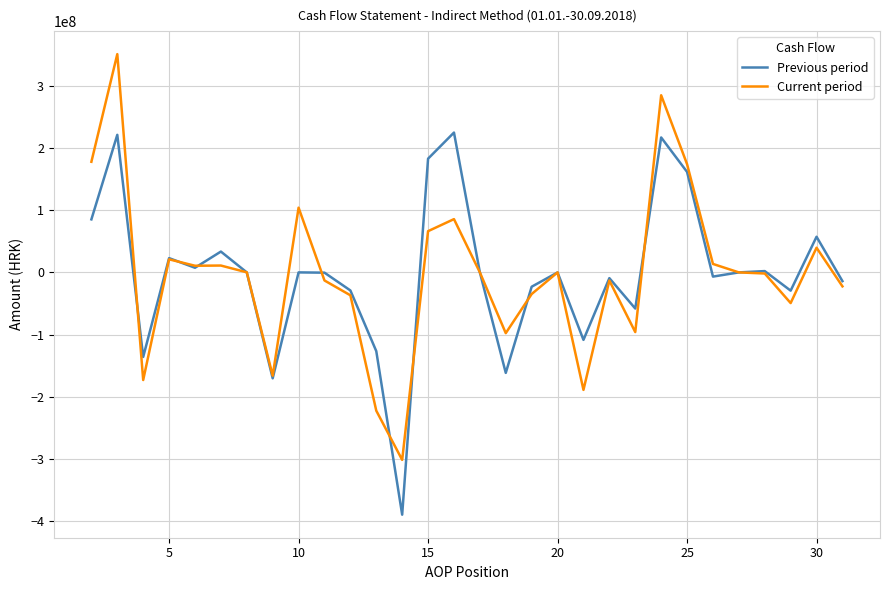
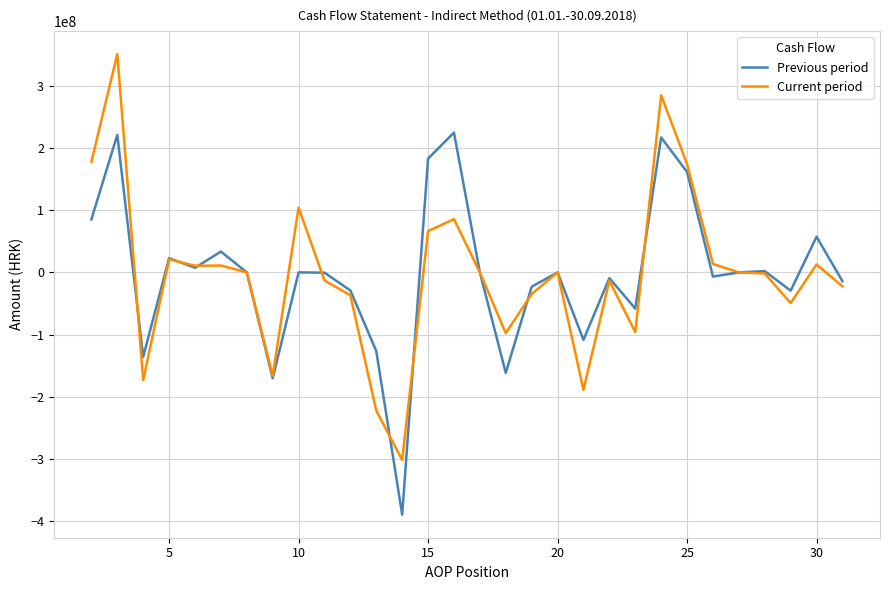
Current period, 30: 40000000 -> 10000000
